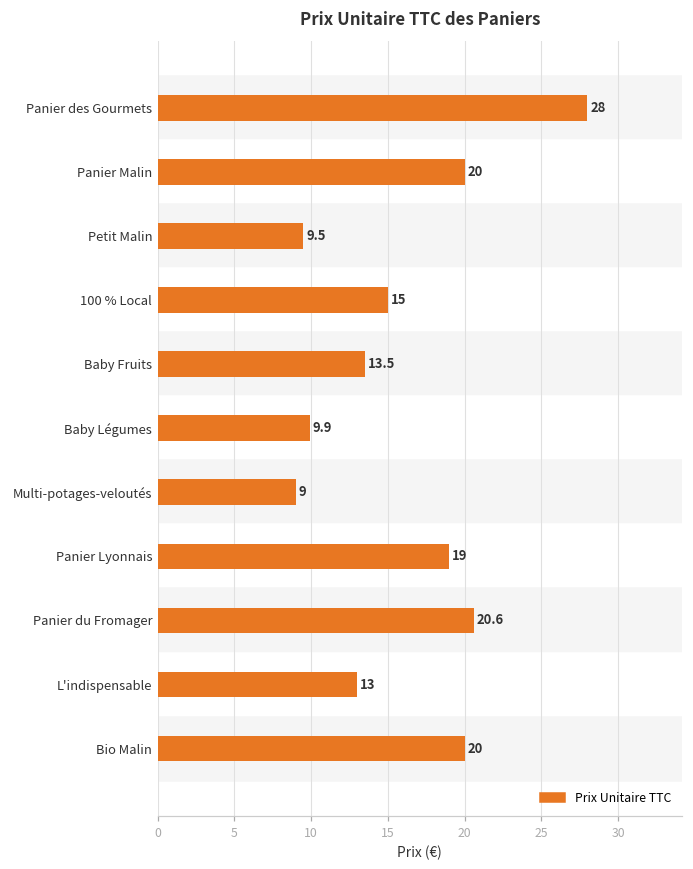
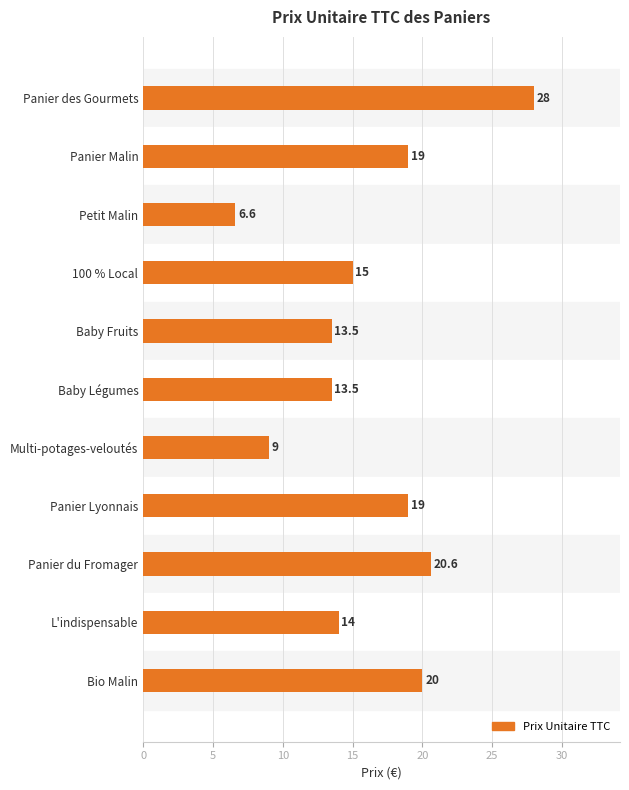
Panier Malin: 20 -> 19
Petit Malin: 9.5 -> 6.6
Baby Légumes: 9.9 -> 13.5
L'indispensable: 13 -> 14
